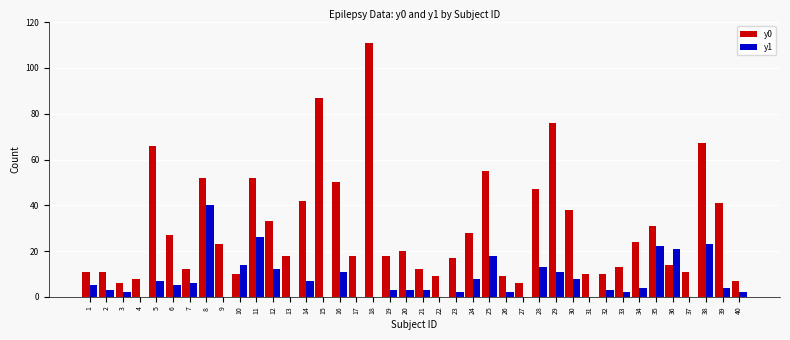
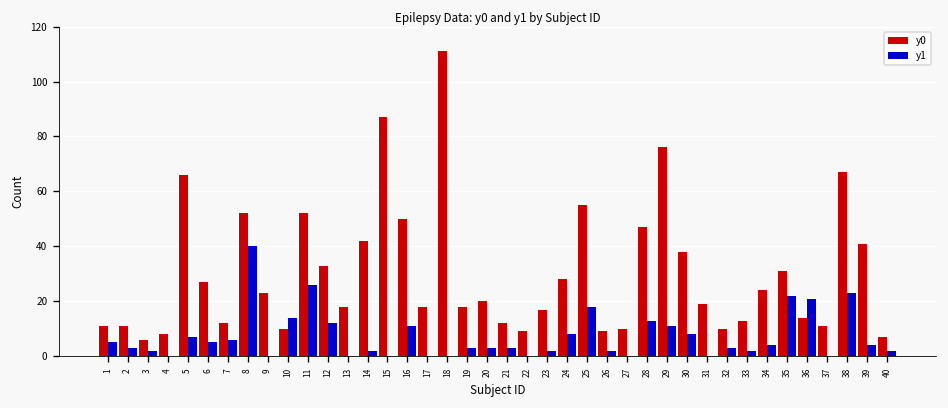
y1, 14: 7 -> 2
y0, 27: 6 -> 10
y0, 31: 10 -> 19
